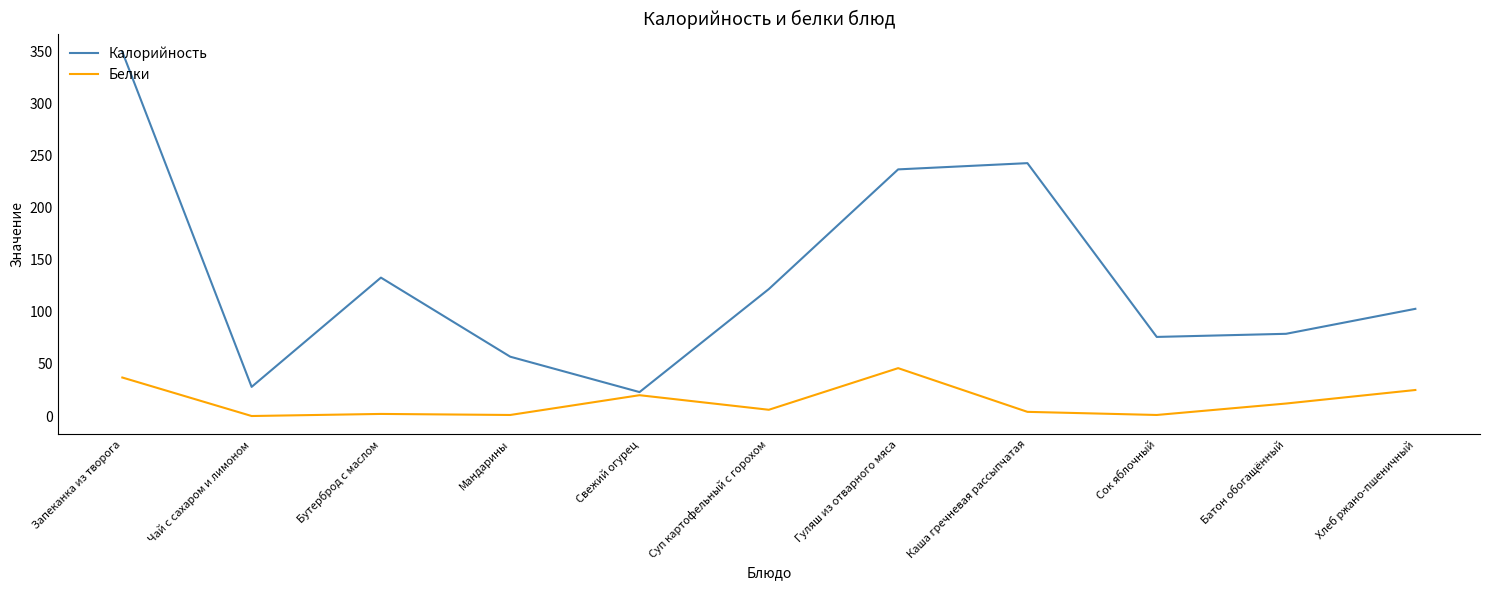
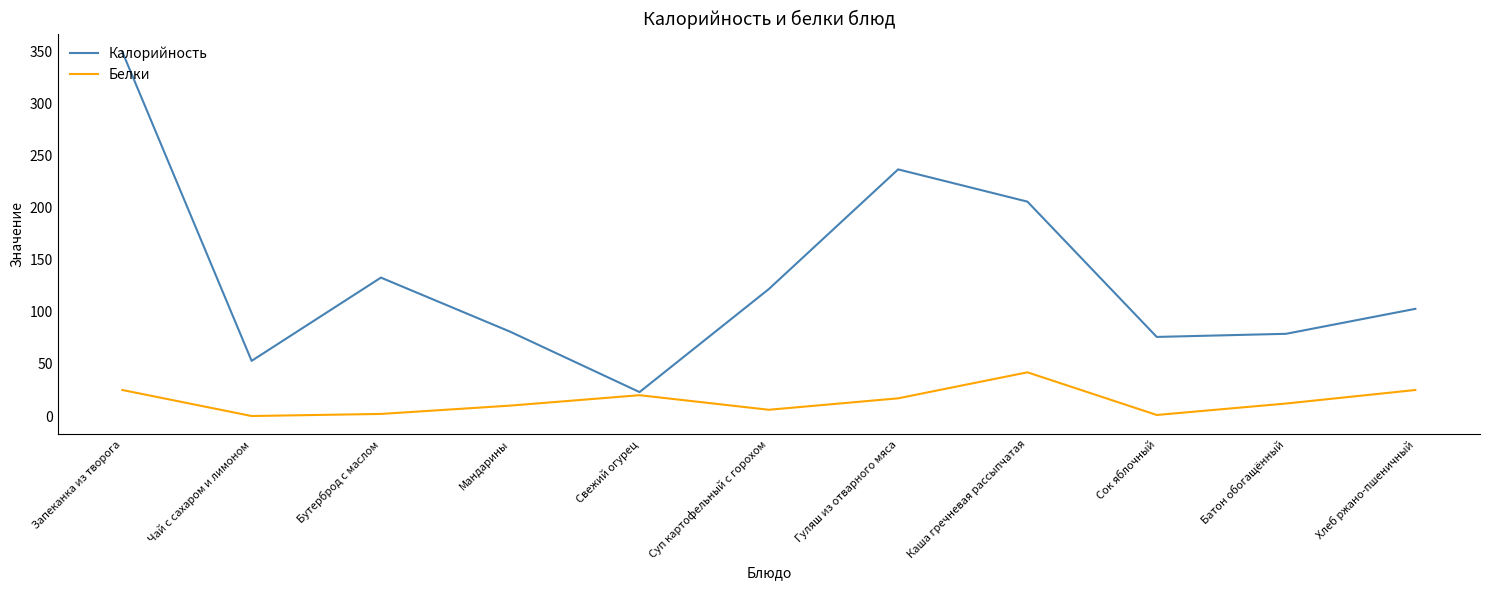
Белки, Запеканка из творога: 37 -> 25
Калорийность, Чай с сахаром и лимоном: 28 -> 53
Калорийность, Мандарины: 57 -> 81
Белки, Мандарины: 1 -> 10
Белки, Гуляш из отварного мяса: 46 -> 17
Калорийность, Каша гречневая рассыпчатая: 243 -> 206
Белки, Каша гречневая рассыпчатая: 4 -> 42
